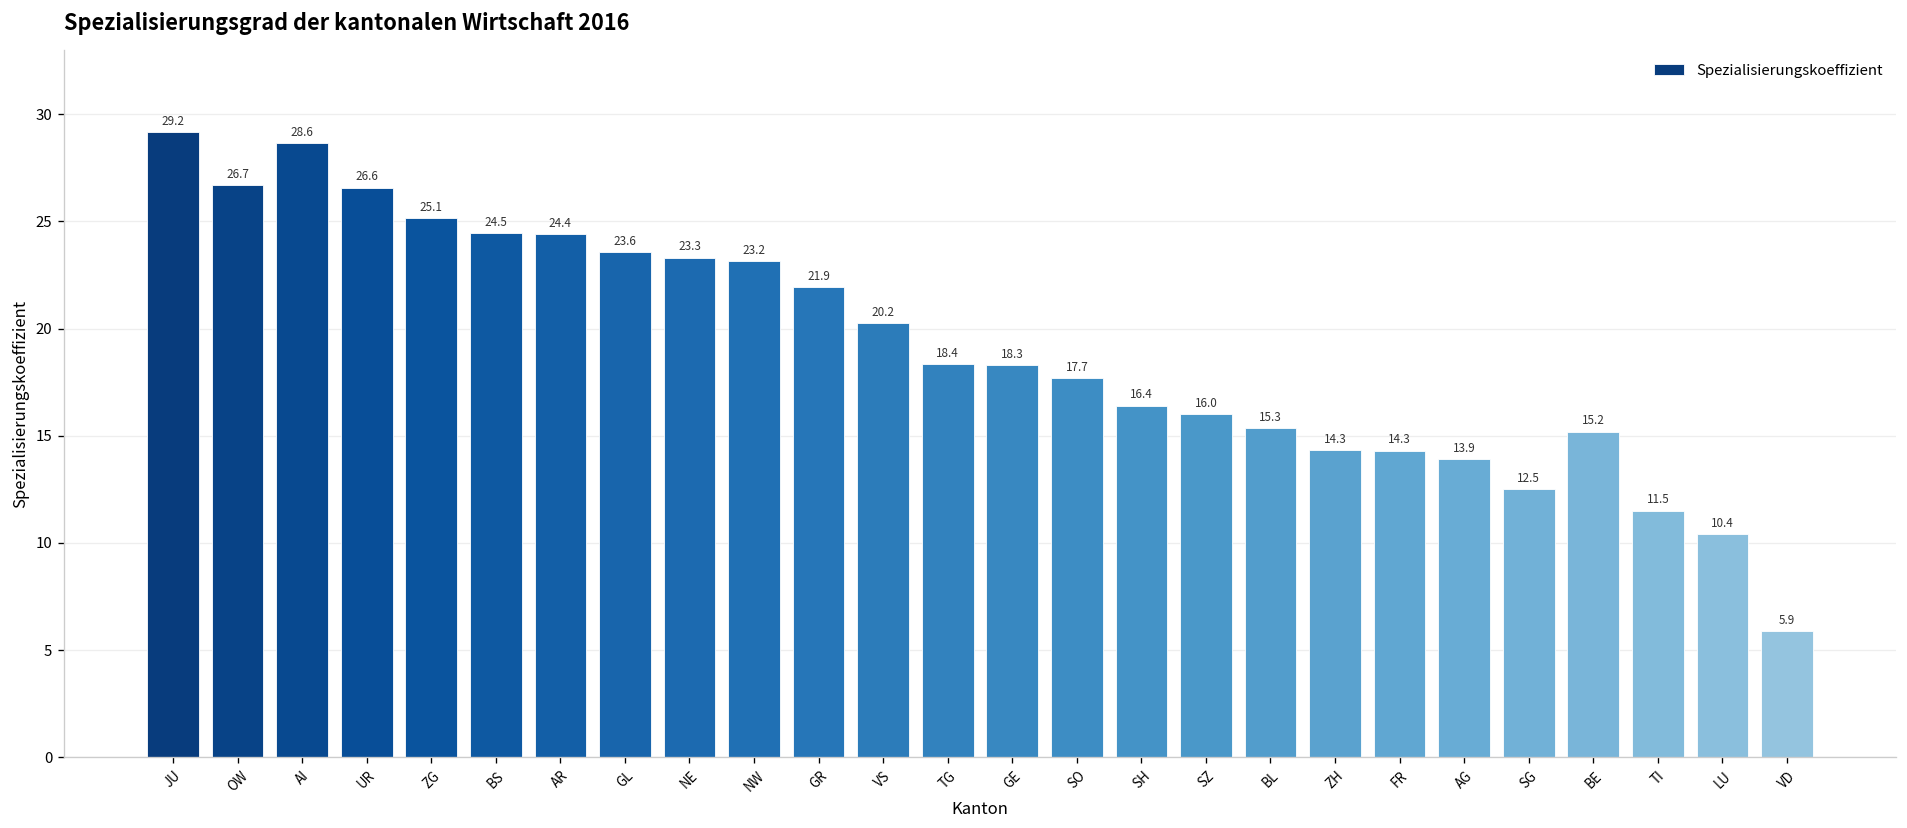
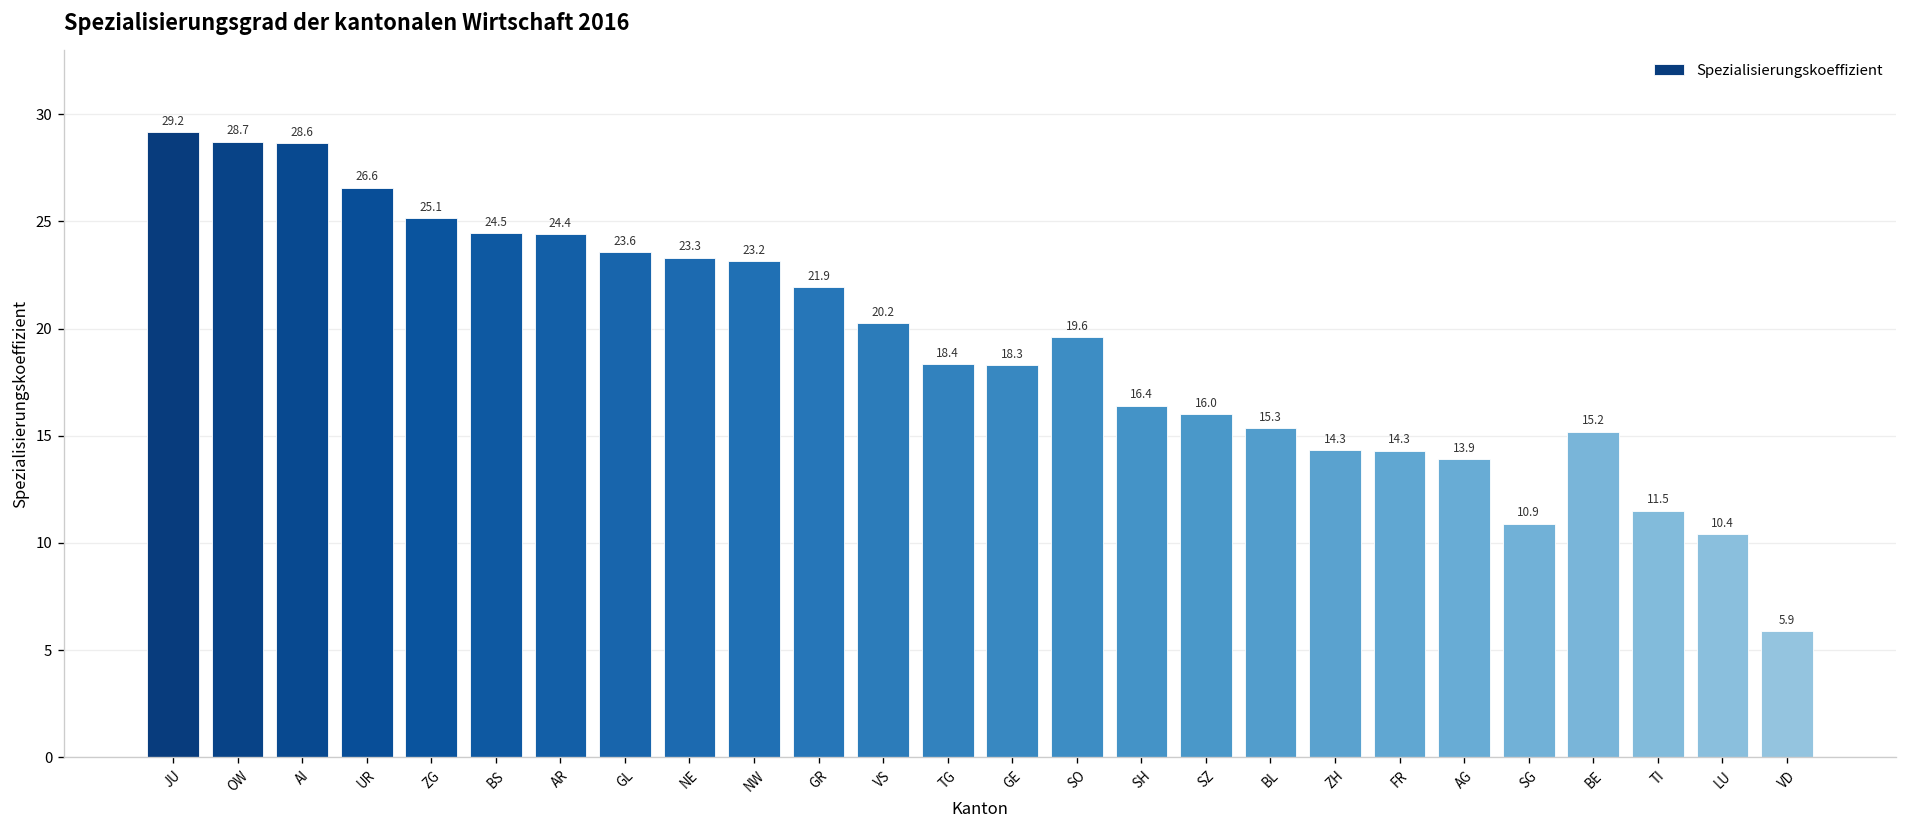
OW: 26.7 -> 28.7
SO: 17.7 -> 19.6
SG: 12.5 -> 10.9
